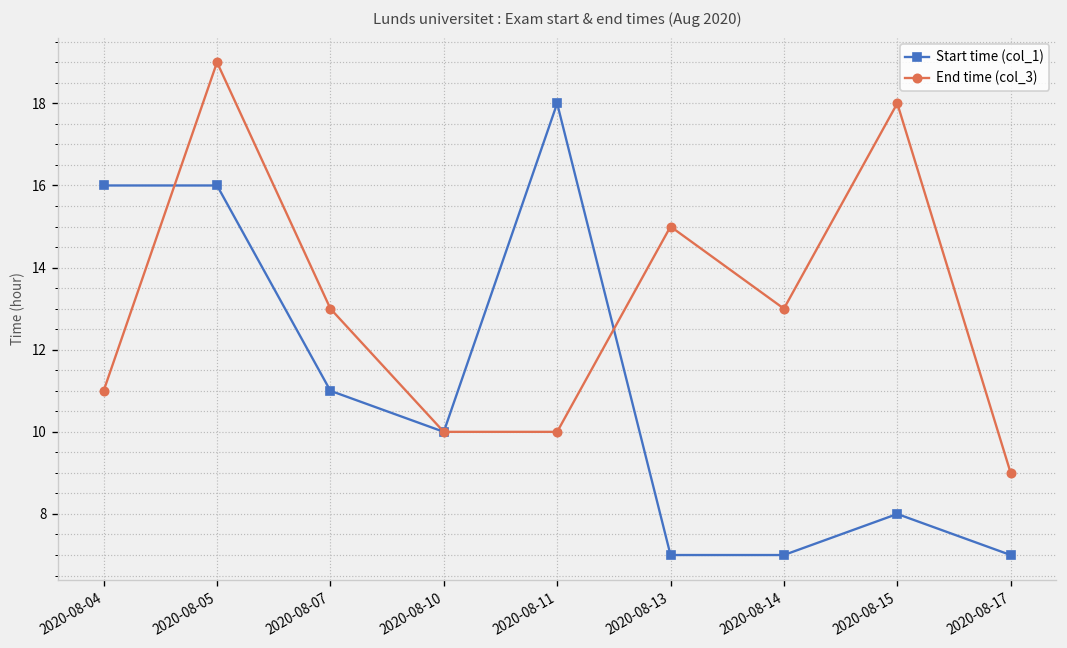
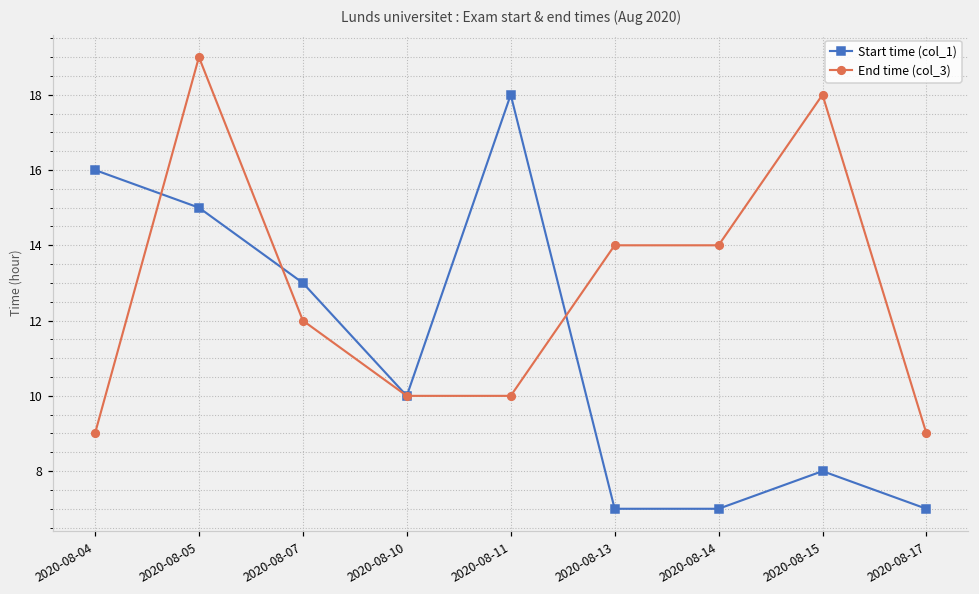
End time (col_3), 2020-08-04: 11 -> 9
Start time (col_1), 2020-08-05: 16 -> 15
Start time (col_1), 2020-08-07: 11 -> 13
End time (col_3), 2020-08-07: 13 -> 12
End time (col_3), 2020-08-13: 15 -> 14
End time (col_3), 2020-08-14: 13 -> 14
